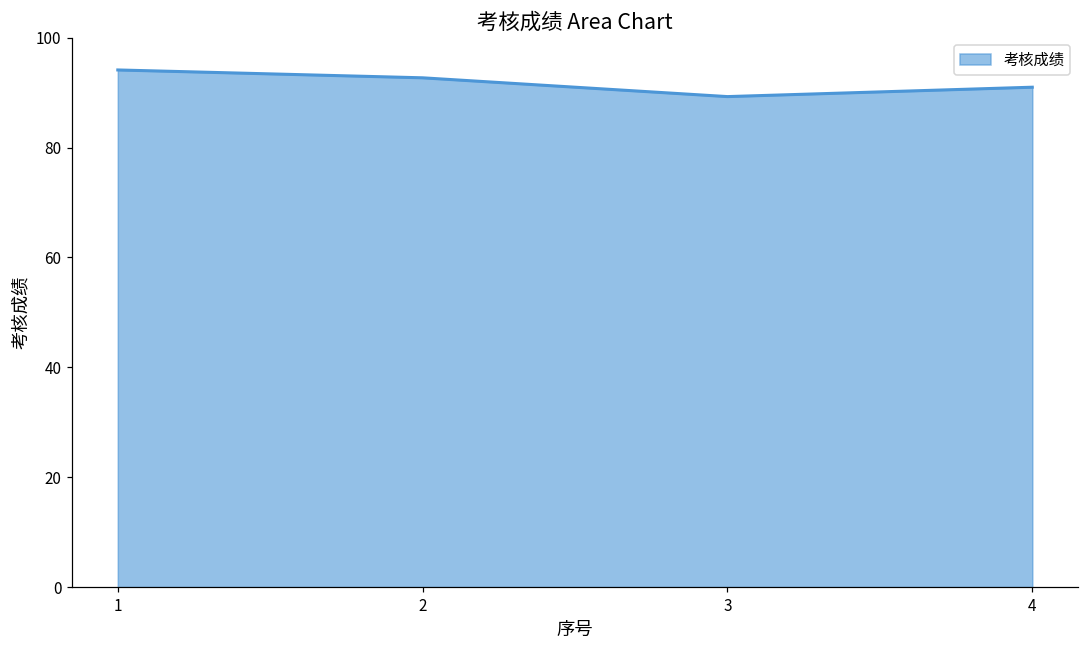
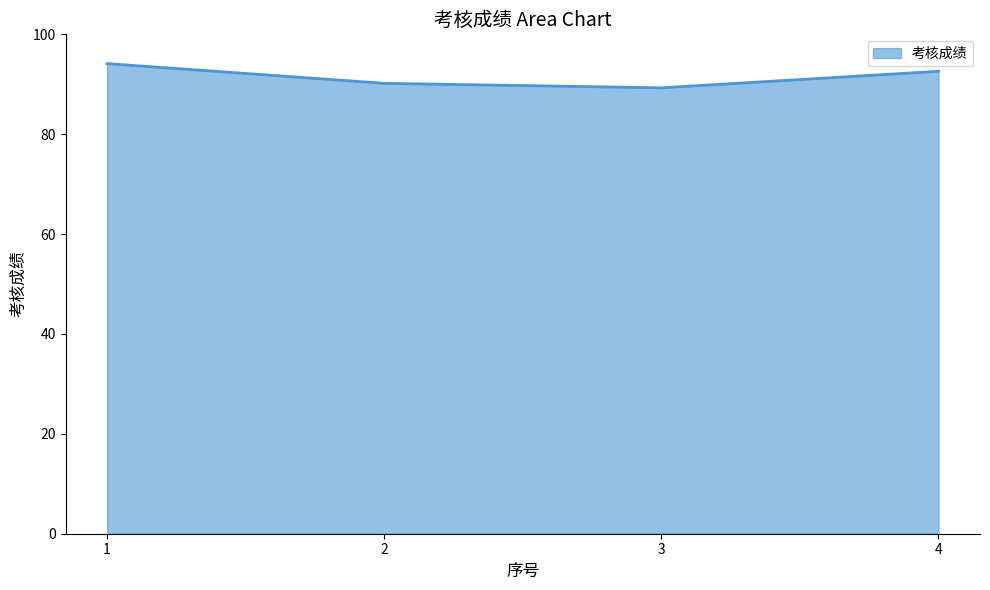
2: 93 -> 90
4: 91 -> 93
